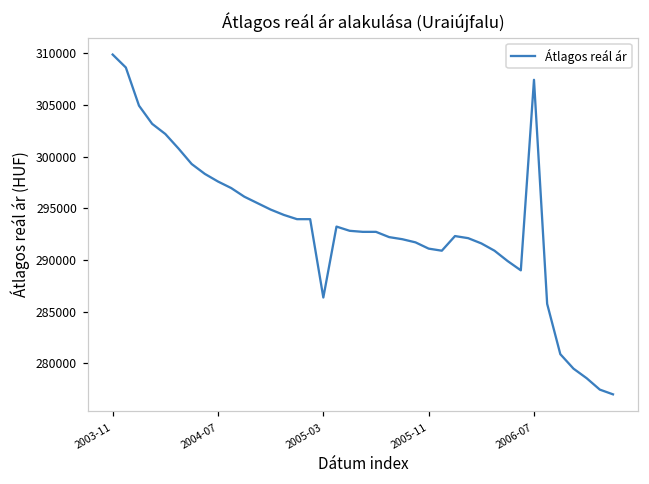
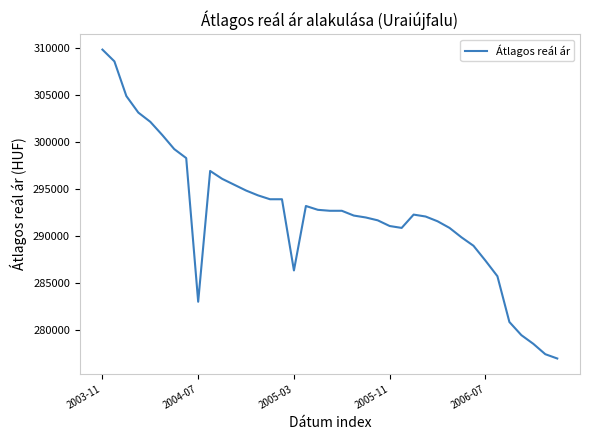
2004-07: 298000 -> 283000
2006-07: 307000 -> 287000
